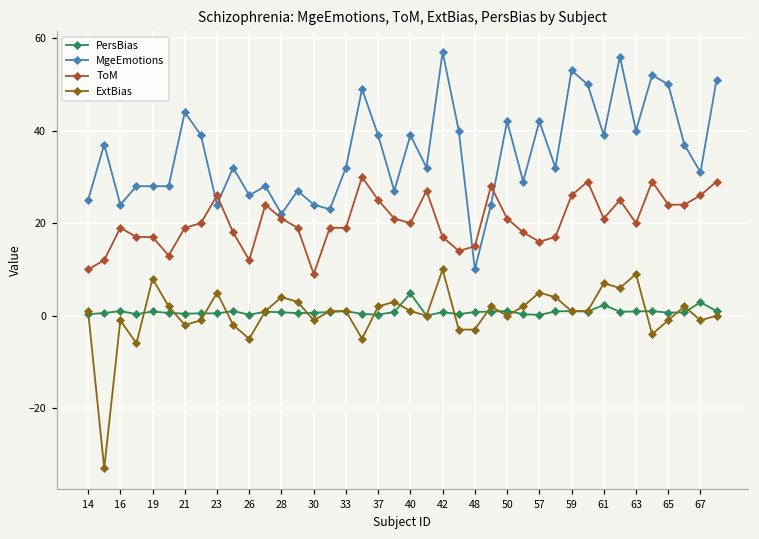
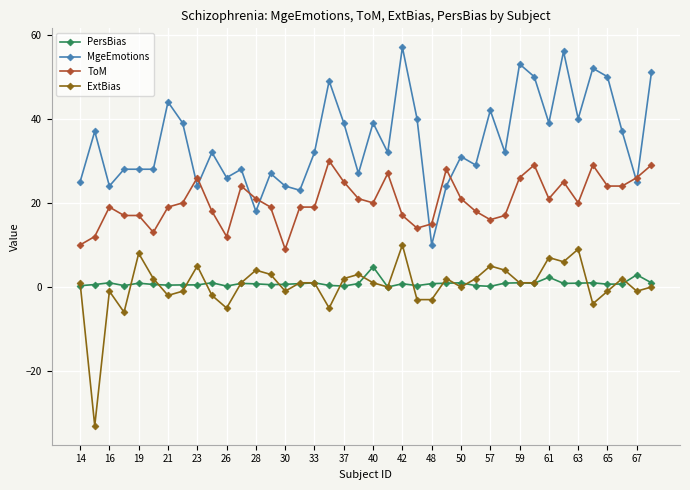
MgeEmotions, 28: 22 -> 18
MgeEmotions, 50: 42 -> 31
MgeEmotions, 67: 31 -> 25
